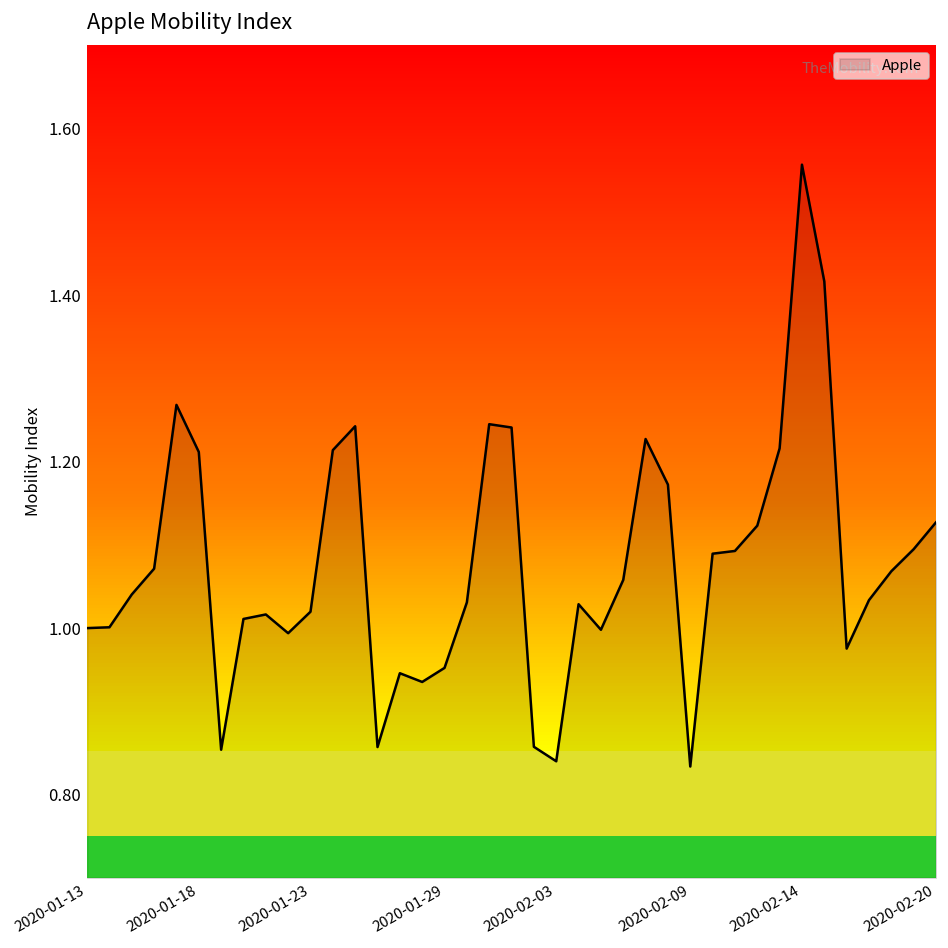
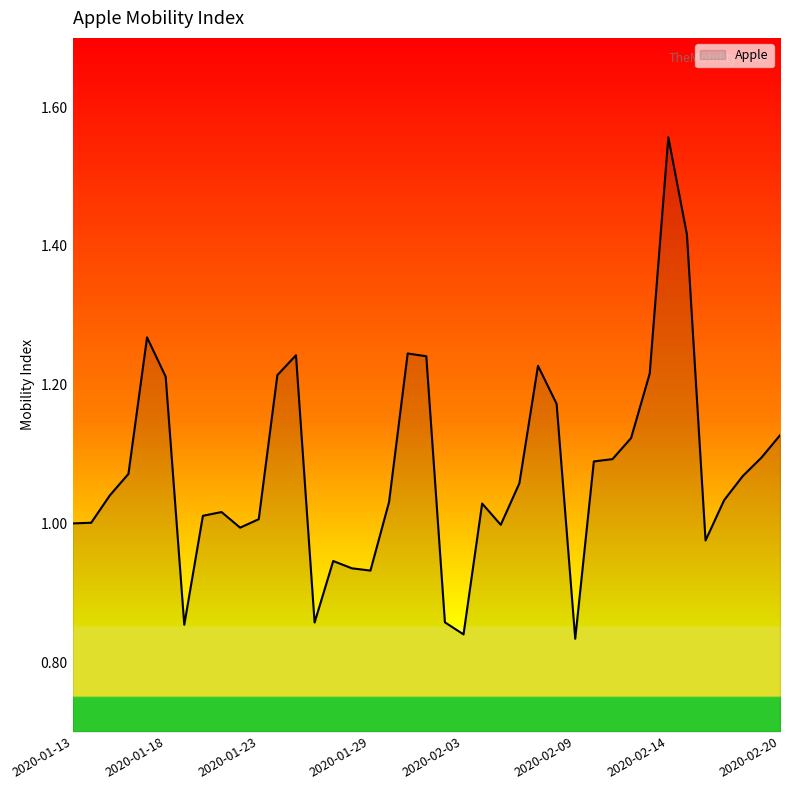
2020-01-23: 1.02 -> 1.01
2020-01-29: 0.95 -> 0.93
